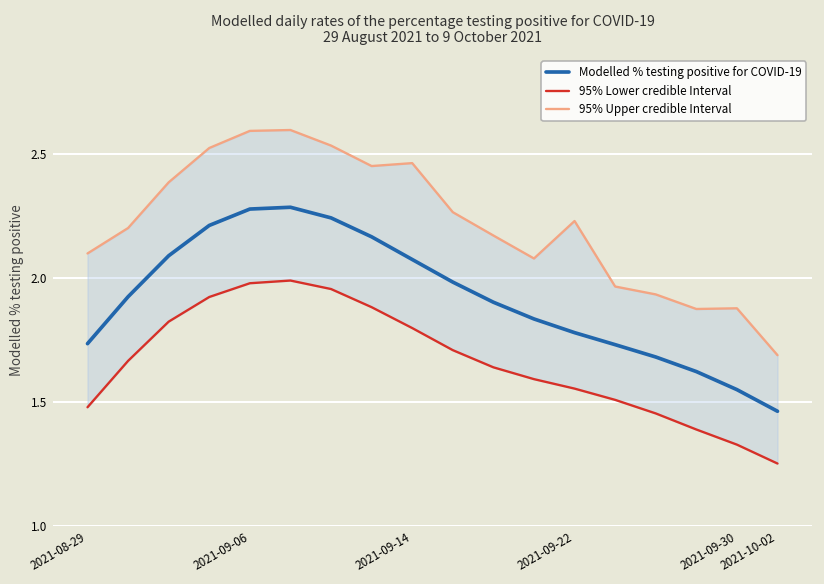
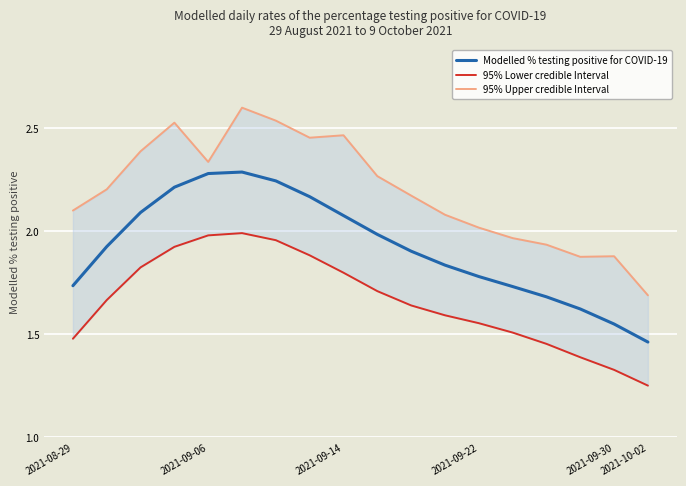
95% Upper credible Interval, 2021-09-06: 2.59 -> 2.34
95% Upper credible Interval, 2021-09-22: 2.23 -> 2.02
